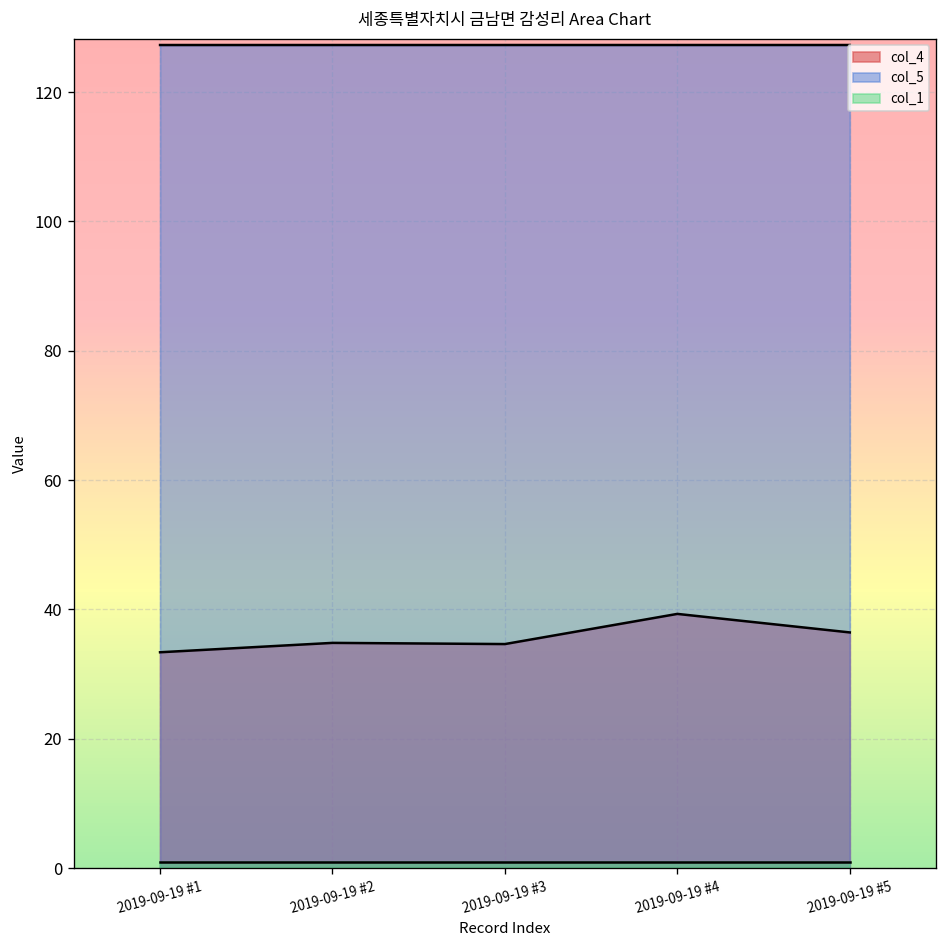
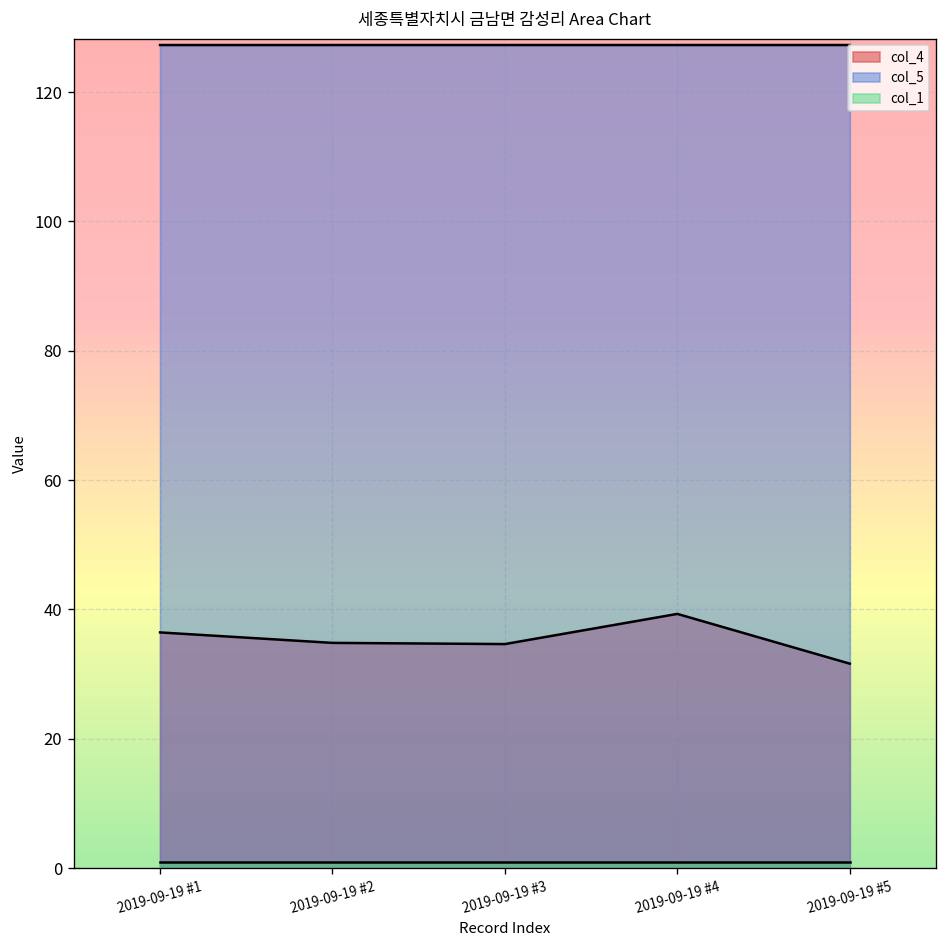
col_4, 2019-09-19 #1: 33 -> 36
col_4, 2019-09-19 #5: 36 -> 32
